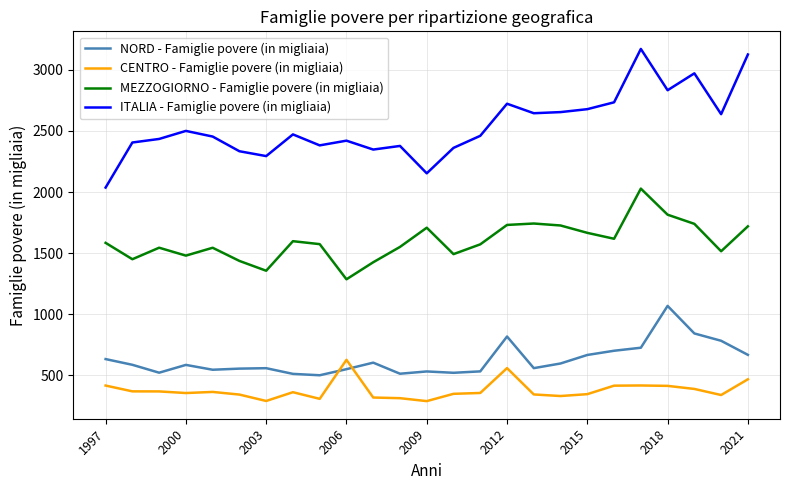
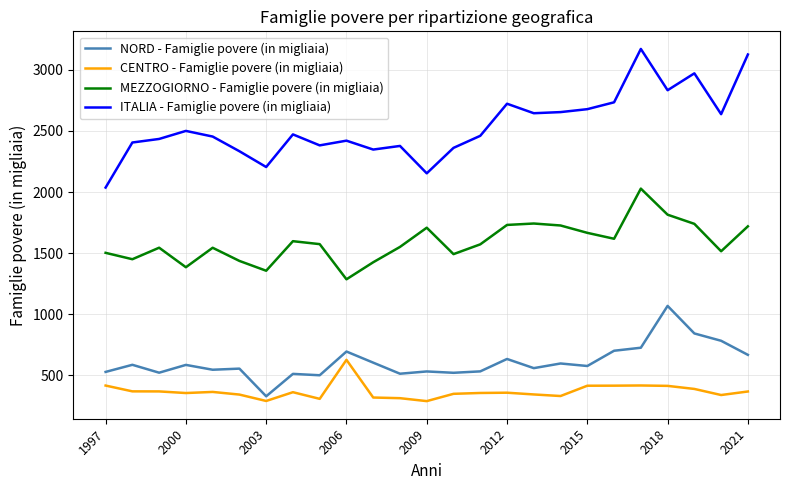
NORD - Famiglie povere (in migliaia), 1997: 630 -> 530
MEZZOGIORNO - Famiglie povere (in migliaia), 1997: 1580 -> 1500
MEZZOGIORNO - Famiglie povere (in migliaia), 2000: 1480 -> 1380
NORD - Famiglie povere (in migliaia), 2003: 560 -> 330
ITALIA - Famiglie povere (in migliaia), 2003: 2290 -> 2200
NORD - Famiglie povere (in migliaia), 2006: 550 -> 690
NORD - Famiglie povere (in migliaia), 2012: 820 -> 630
CENTRO - Famiglie povere (in migliaia), 2012: 560 -> 360
NORD - Famiglie povere (in migliaia), 2015: 670 -> 580
CENTRO - Famiglie povere (in migliaia), 2015: 350 -> 420
CENTRO - Famiglie povere (in migliaia), 2021: 470 -> 370
